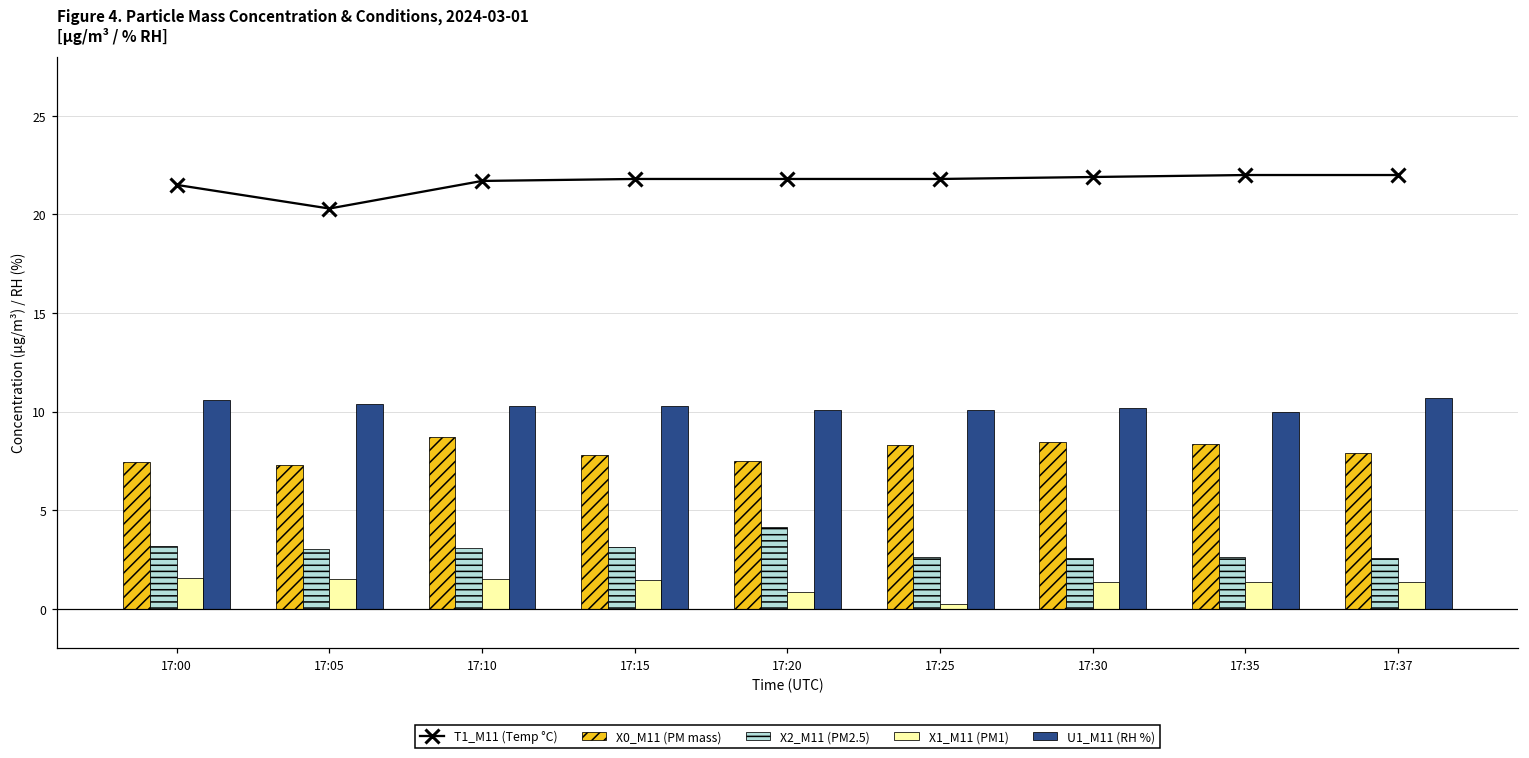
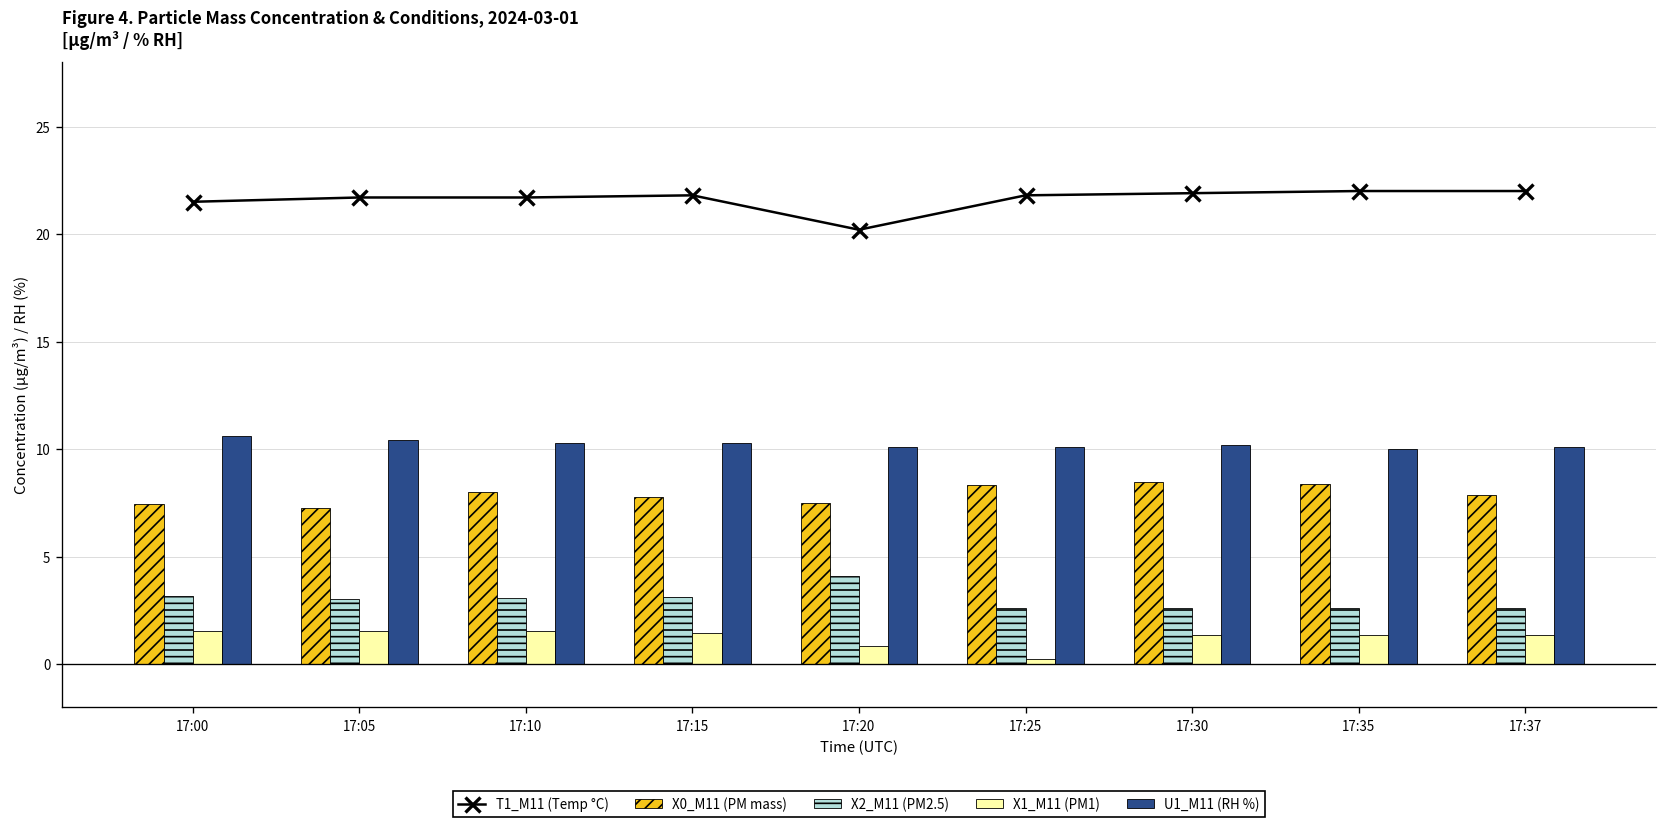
T1_M11 (Temp °C), 17:05: 20.3 -> 21.7
X0_M11 (PM mass), 17:10: 8.7 -> 8.0
T1_M11 (Temp °C), 17:20: 21.8 -> 20.2
U1_M11 (RH %), 17:37: 10.7 -> 10.1
